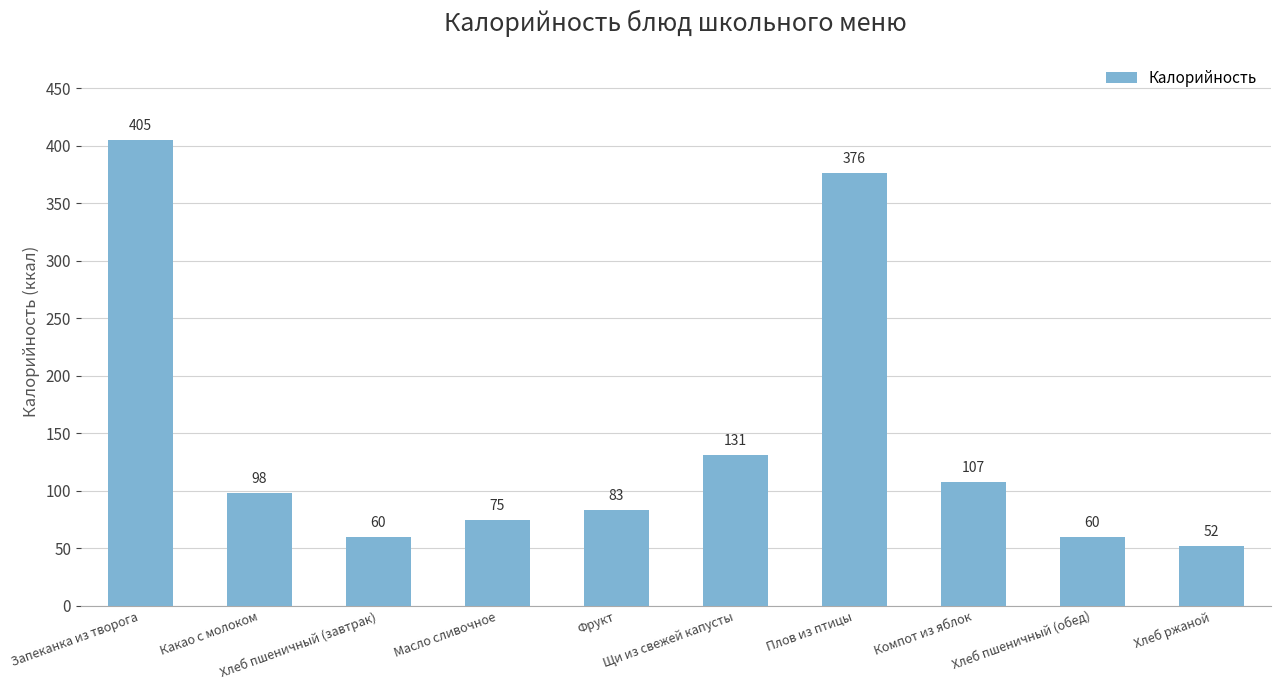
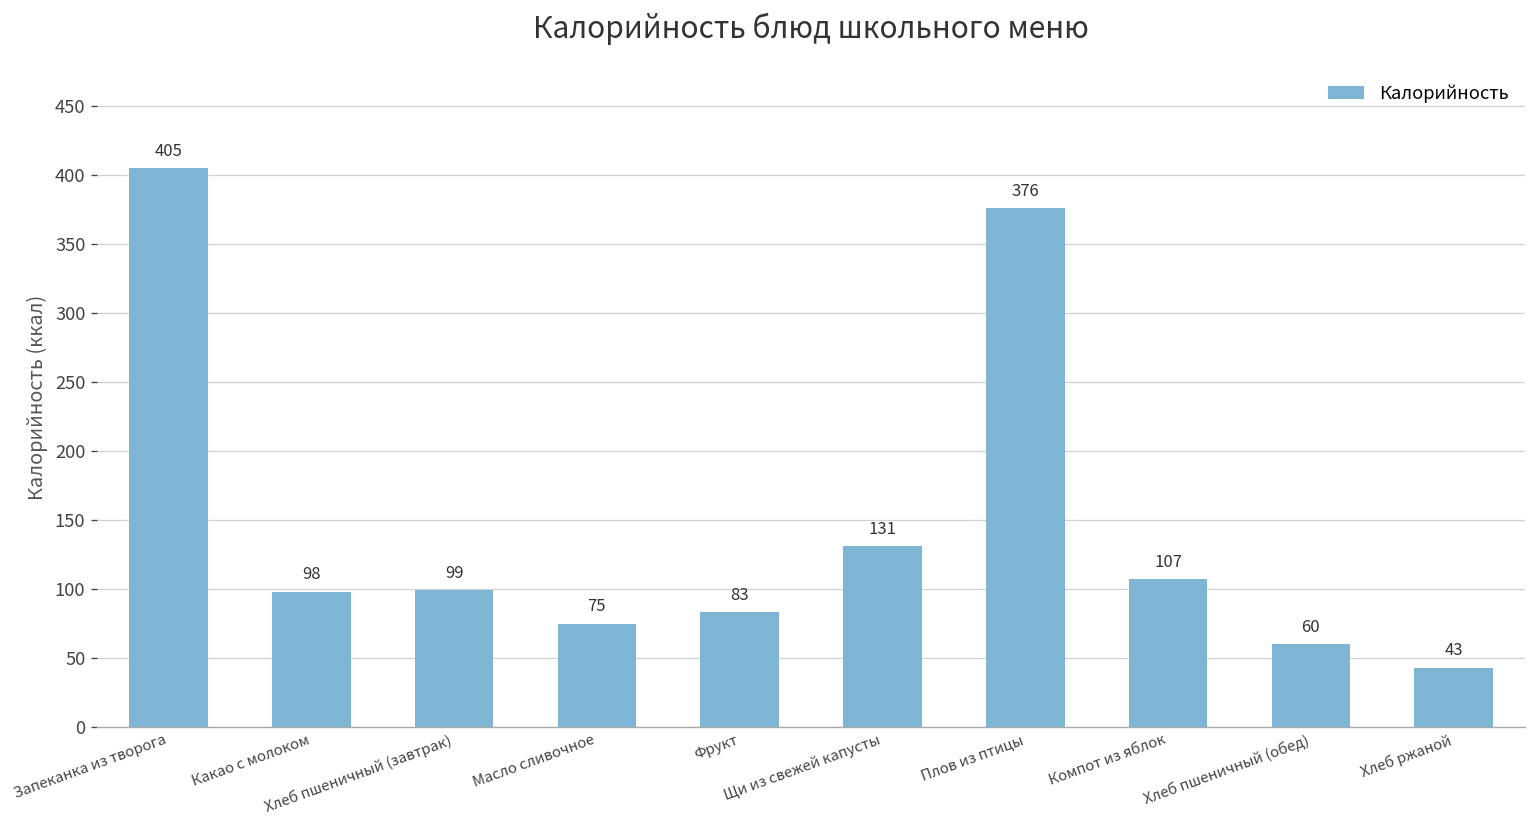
Хлеб пшеничный (завтрак): 60 -> 99
Хлеб ржаной: 52 -> 43
